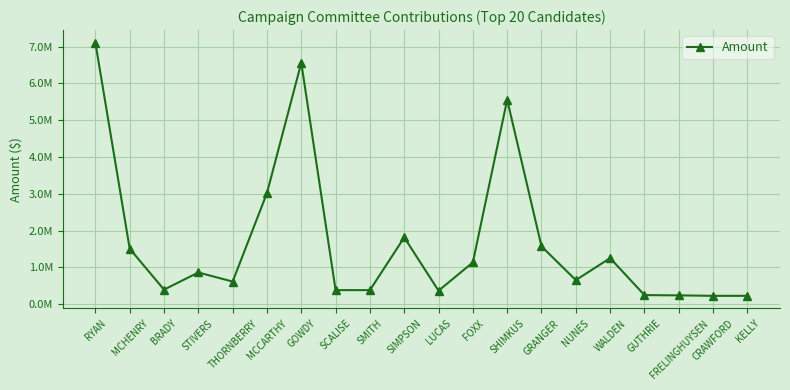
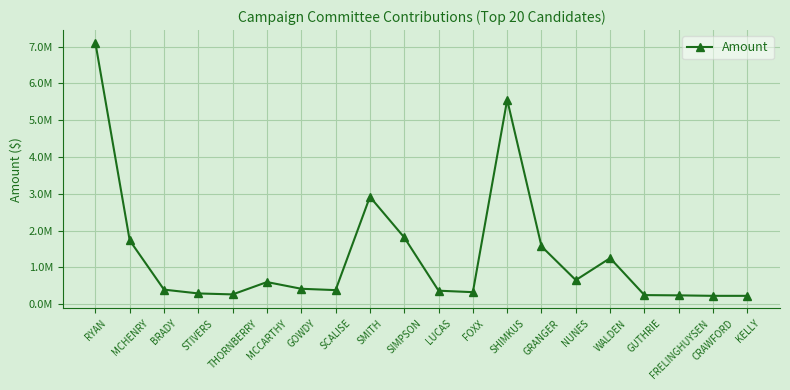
MCHENRY: 1500000 -> 1700000
STIVERS: 900000 -> 300000
THORNBERRY: 600000 -> 300000
MCCARTHY: 3000000 -> 600000
GOWDY: 6600000 -> 400000
SMITH: 400000 -> 2900000
FOXX: 1100000 -> 300000
